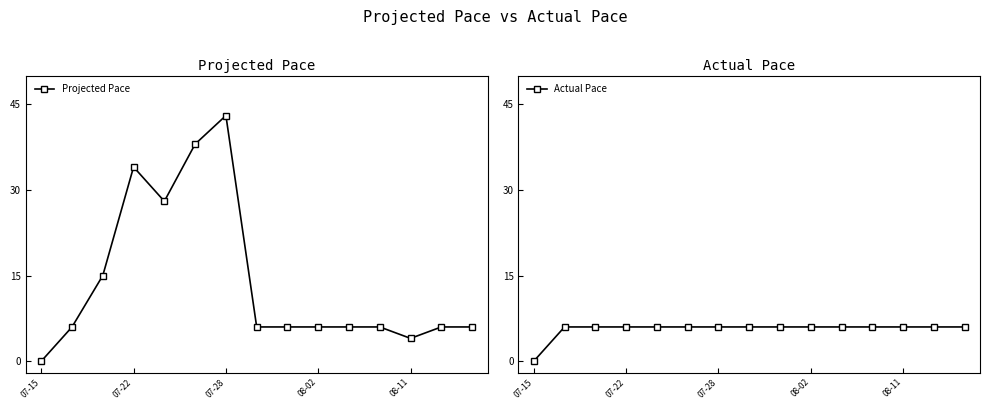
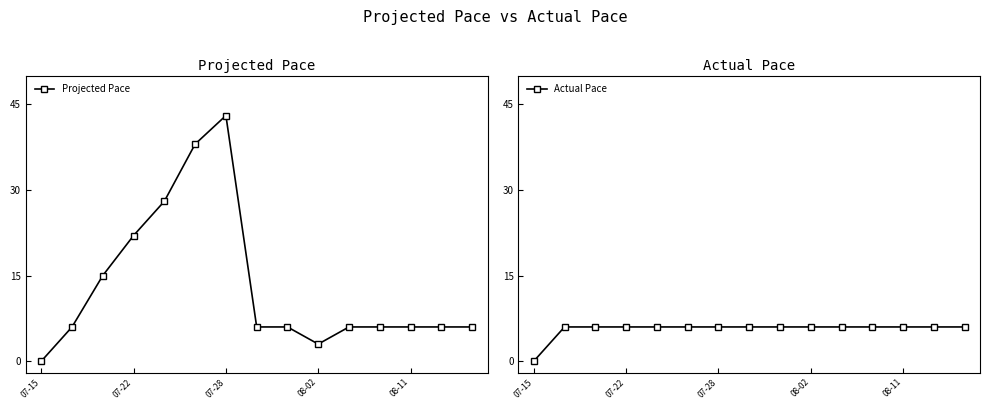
Projected Pace, 07-22: 34 -> 22
Projected Pace, 08-02: 6 -> 3
Projected Pace, 08-11: 4 -> 6
